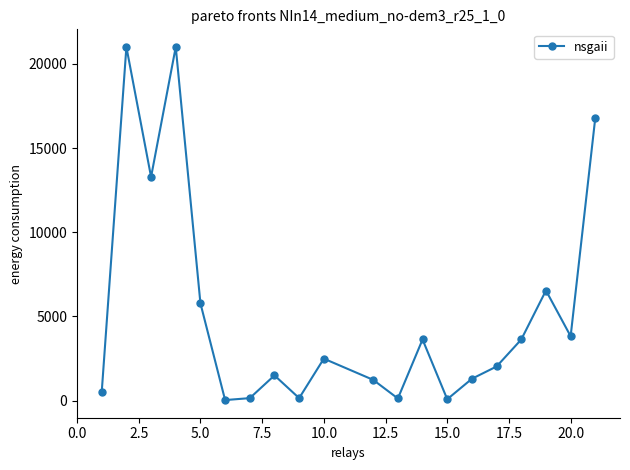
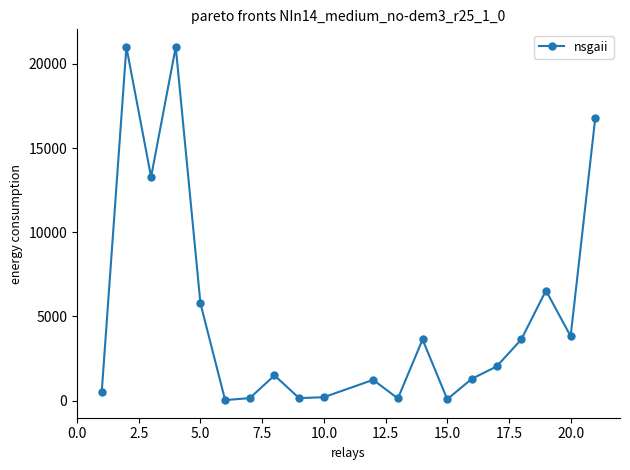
10.0: 2500 -> 200
